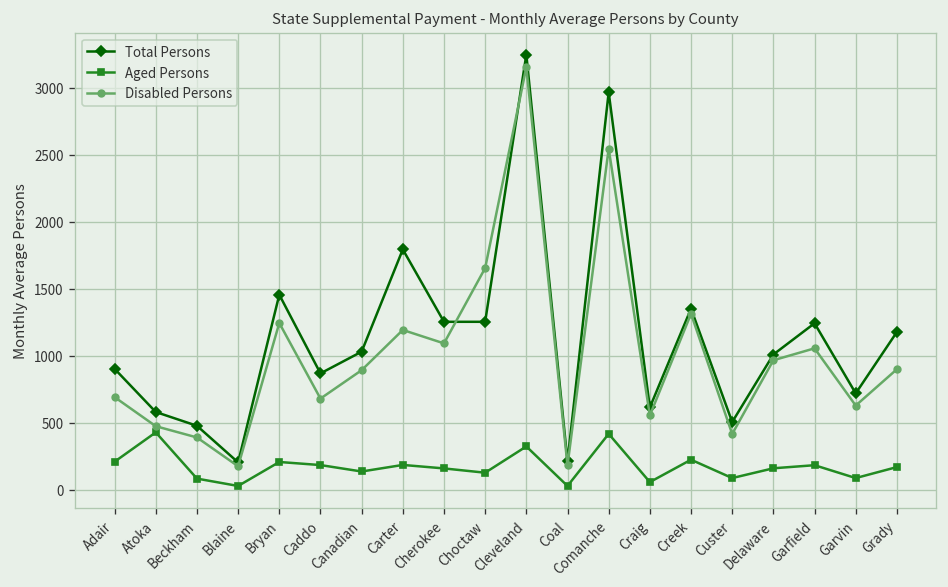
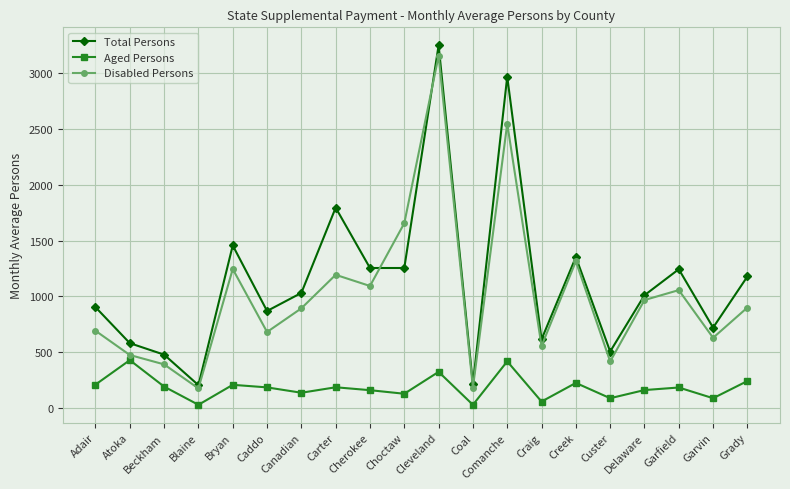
Aged Persons, Beckham: 80 -> 190
Aged Persons, Grady: 170 -> 240
